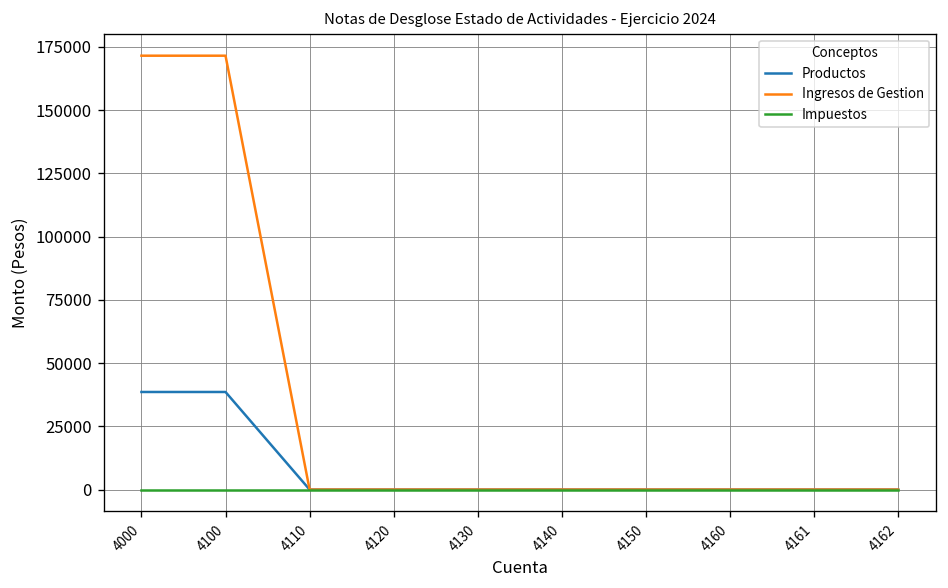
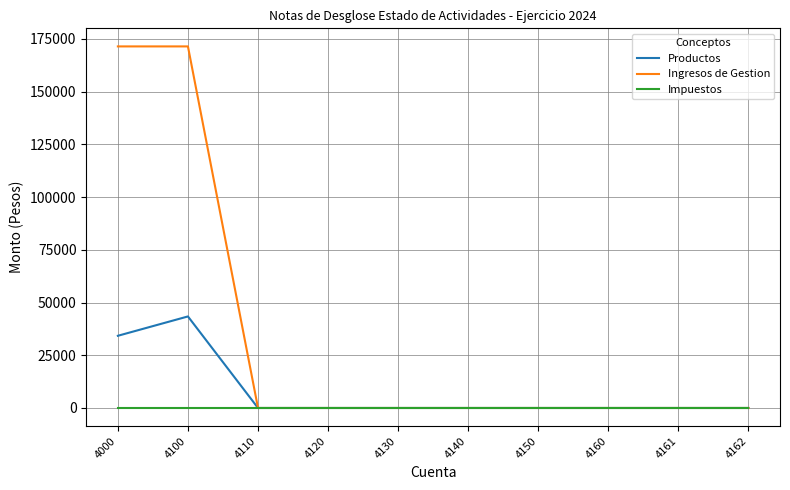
Productos, 4000: 39000 -> 34000
Productos, 4100: 39000 -> 43000
